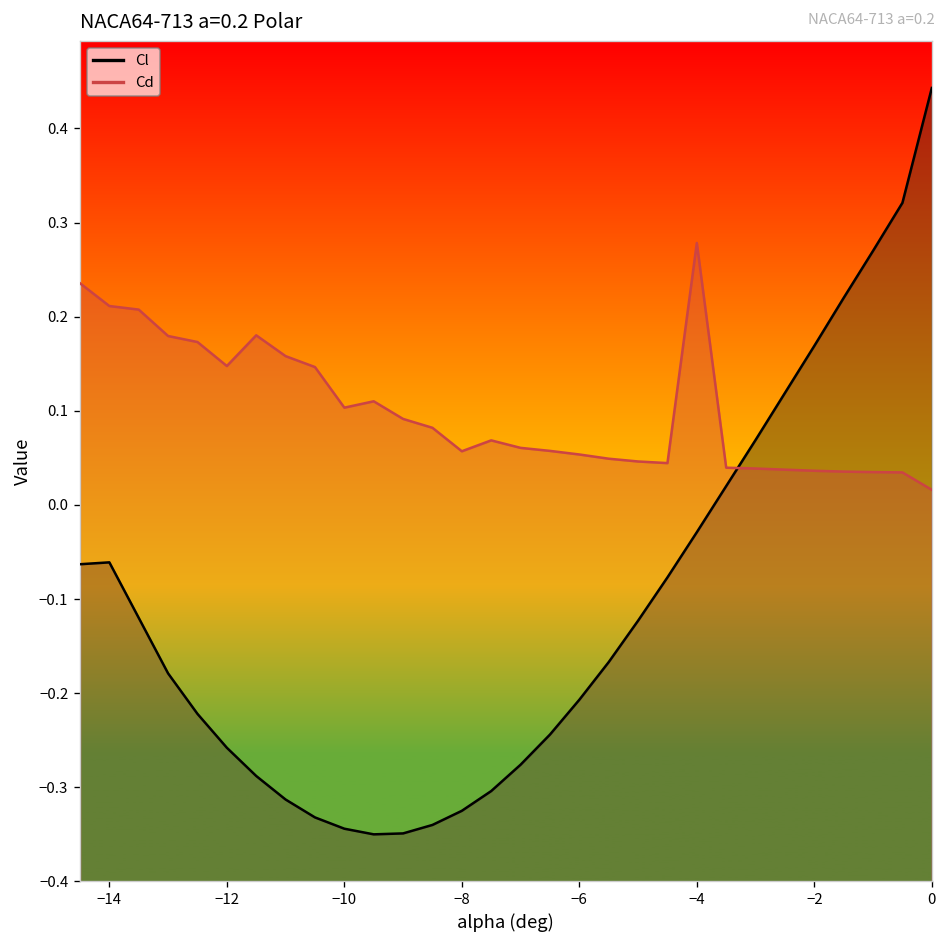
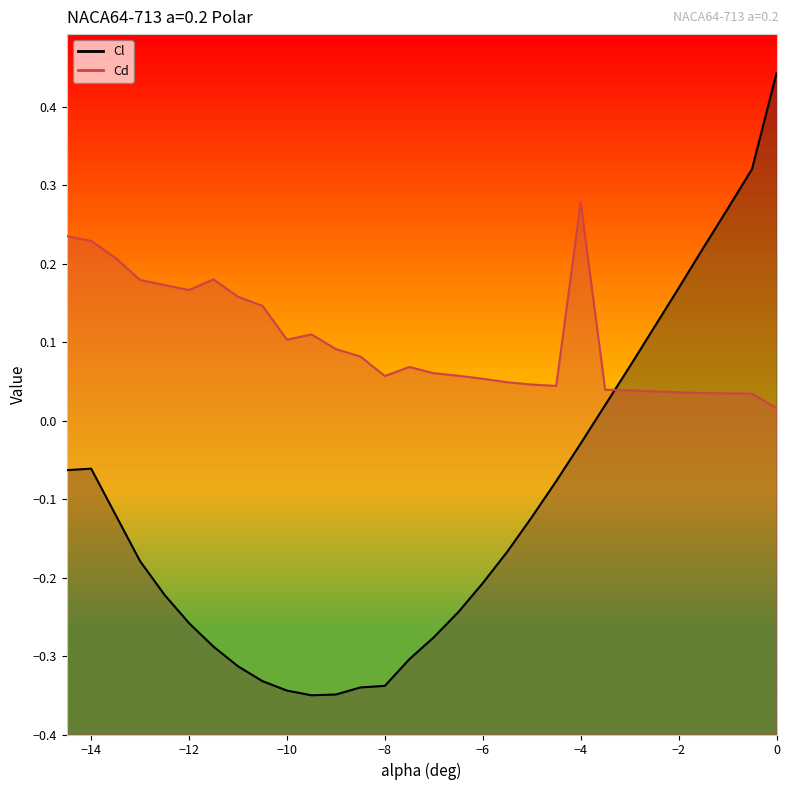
Cd, −14: 0.21 -> 0.23
Cd, −12: 0.15 -> 0.17
Cl, −8: -0.33 -> -0.34
